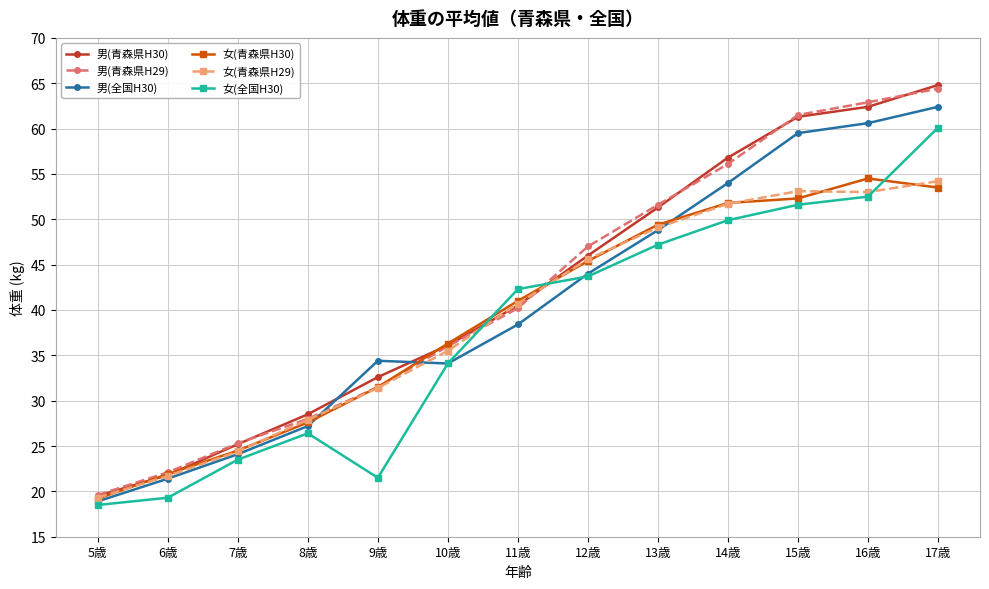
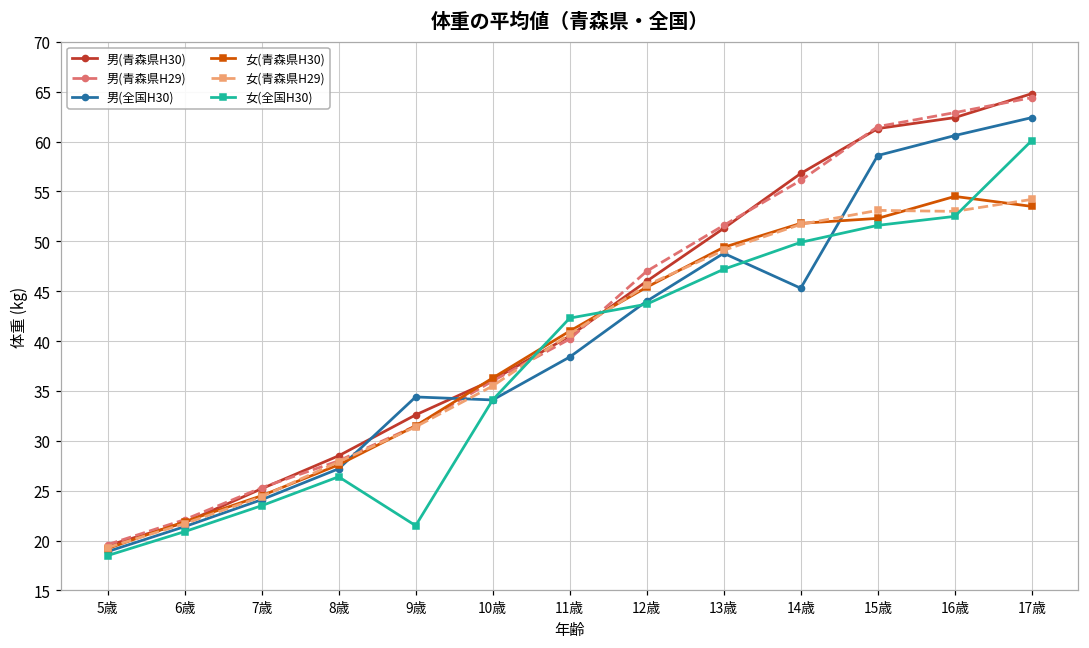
女(全国H30), 6歳: 19 -> 21
男(全国H30), 14歳: 54 -> 45
男(全国H30), 15歳: 60 -> 59
